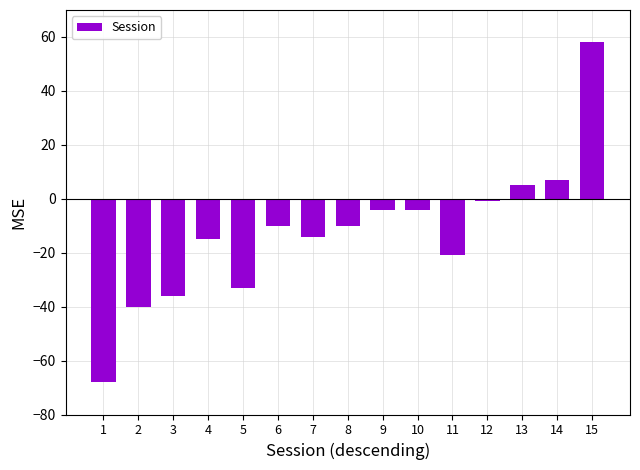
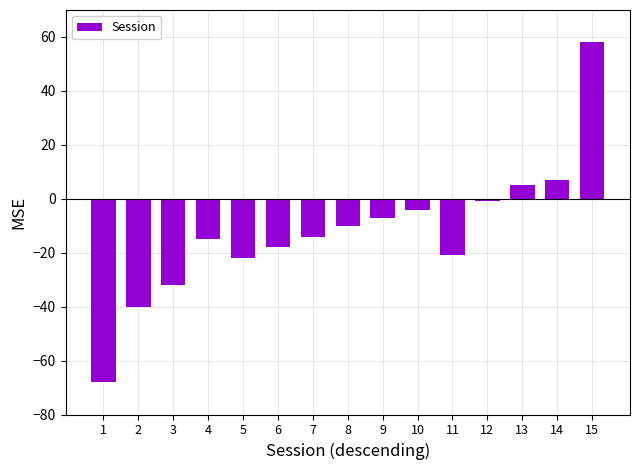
3: -36 -> -32
5: -33 -> -22
6: -10 -> -18
9: -4 -> -7
